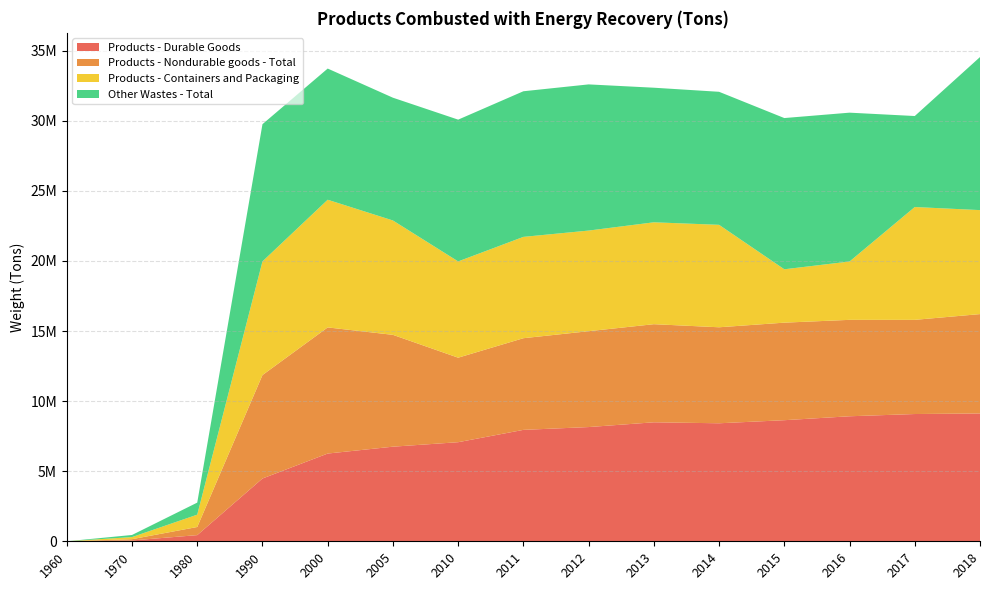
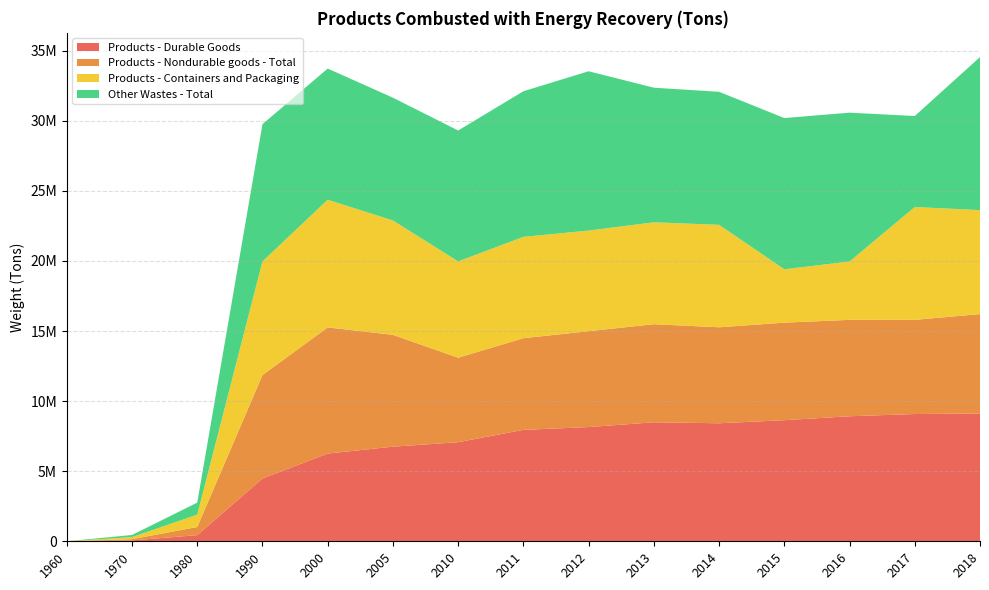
Other Wastes - Total, 2010: 10100000 -> 9300000
Other Wastes - Total, 2012: 10400000 -> 11400000
